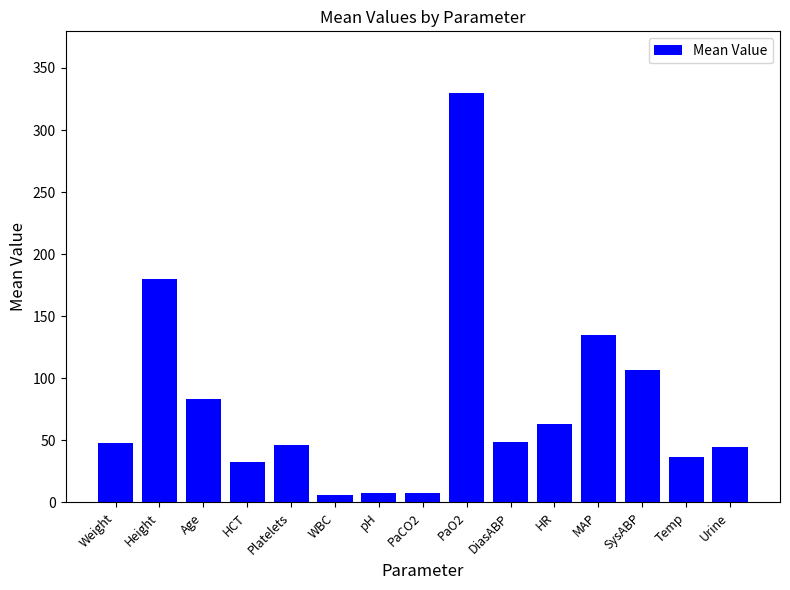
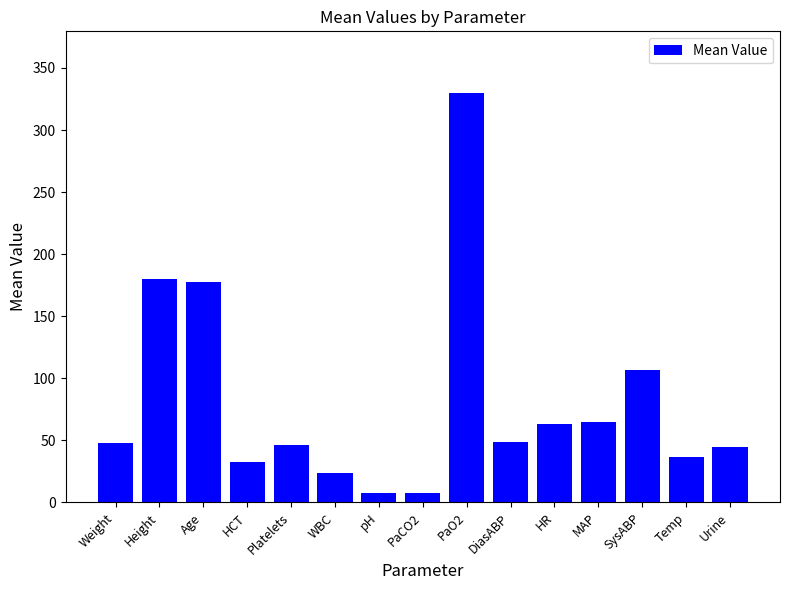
Age: 83 -> 178
WBC: 6 -> 24
MAP: 135 -> 65
